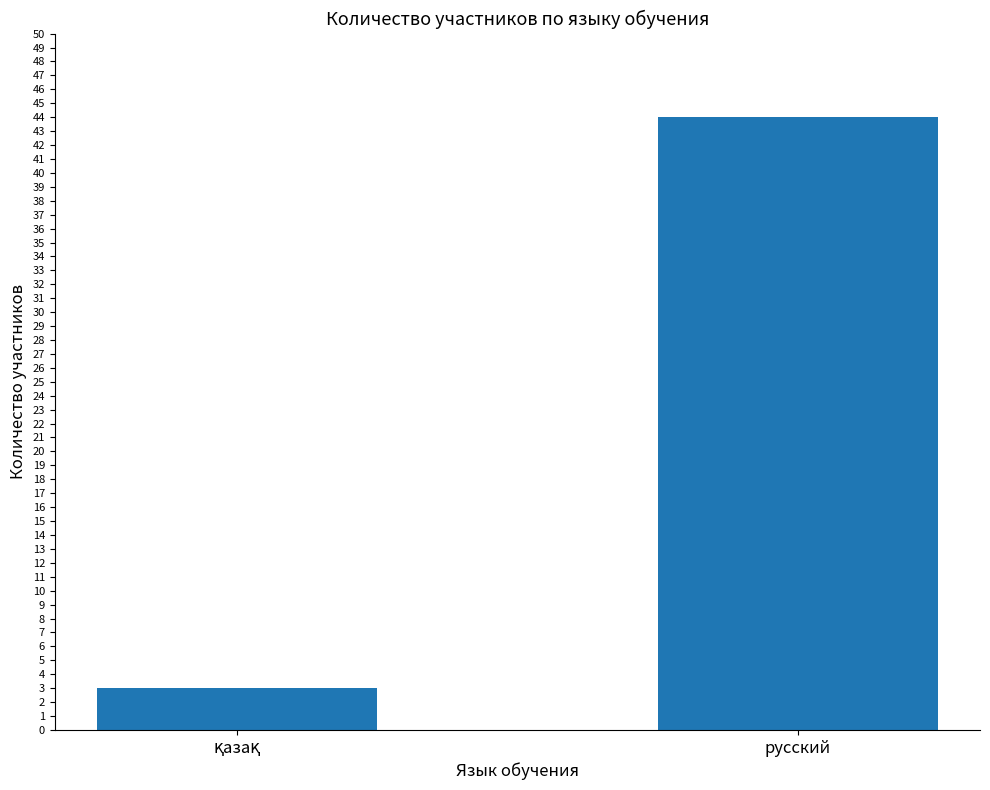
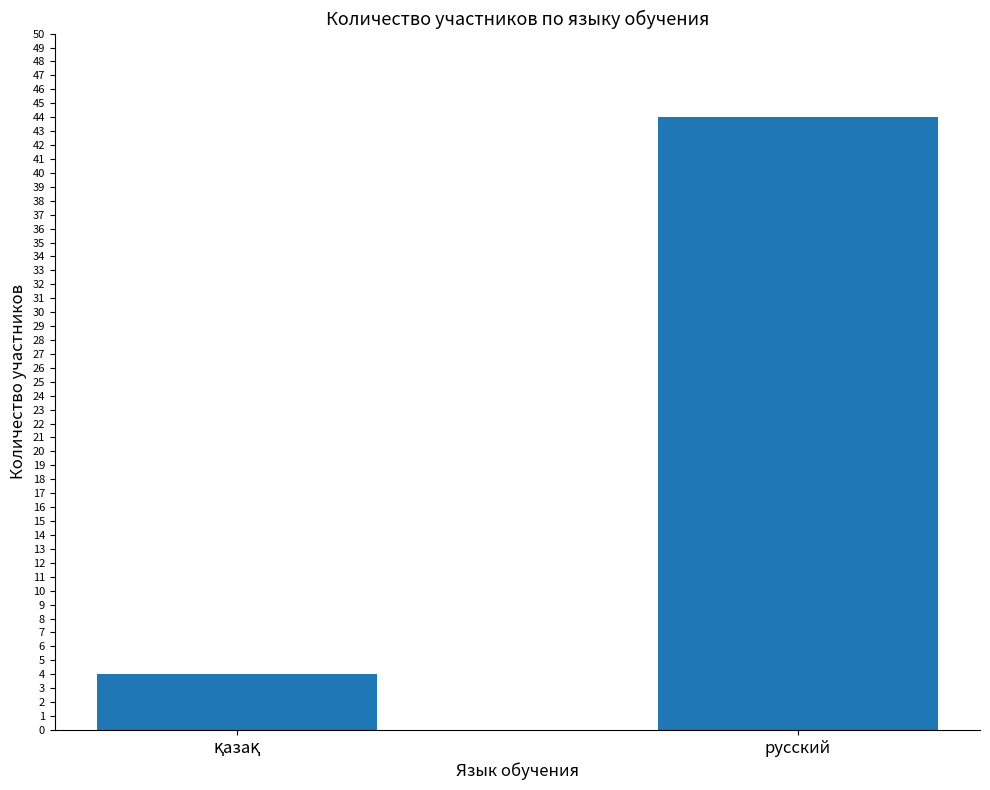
қазақ: 3 -> 4
